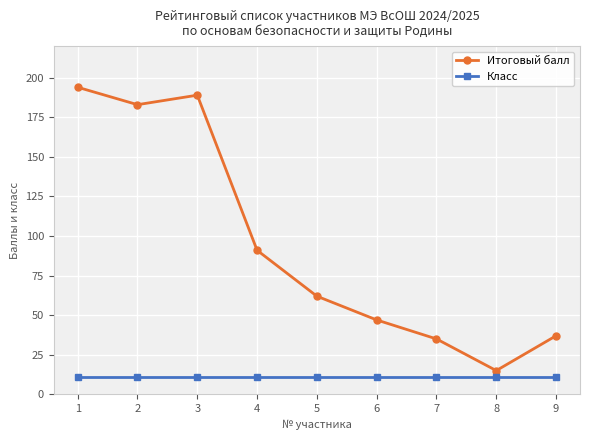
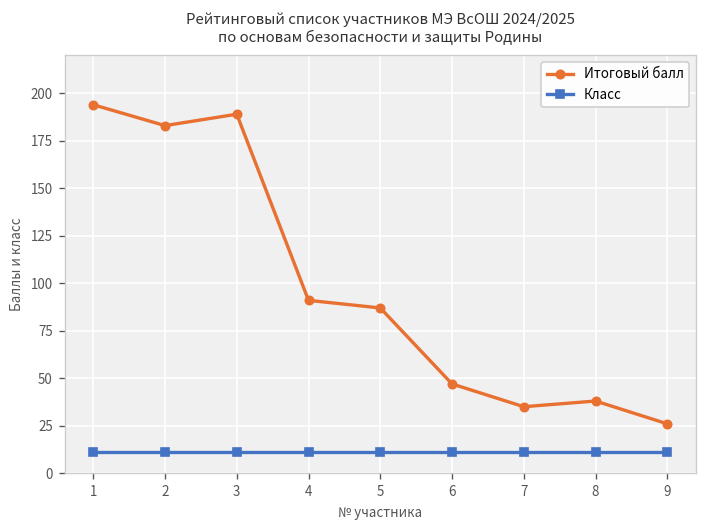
Итоговый балл, 5: 62 -> 87
Итоговый балл, 8: 15 -> 38
Итоговый балл, 9: 37 -> 26
